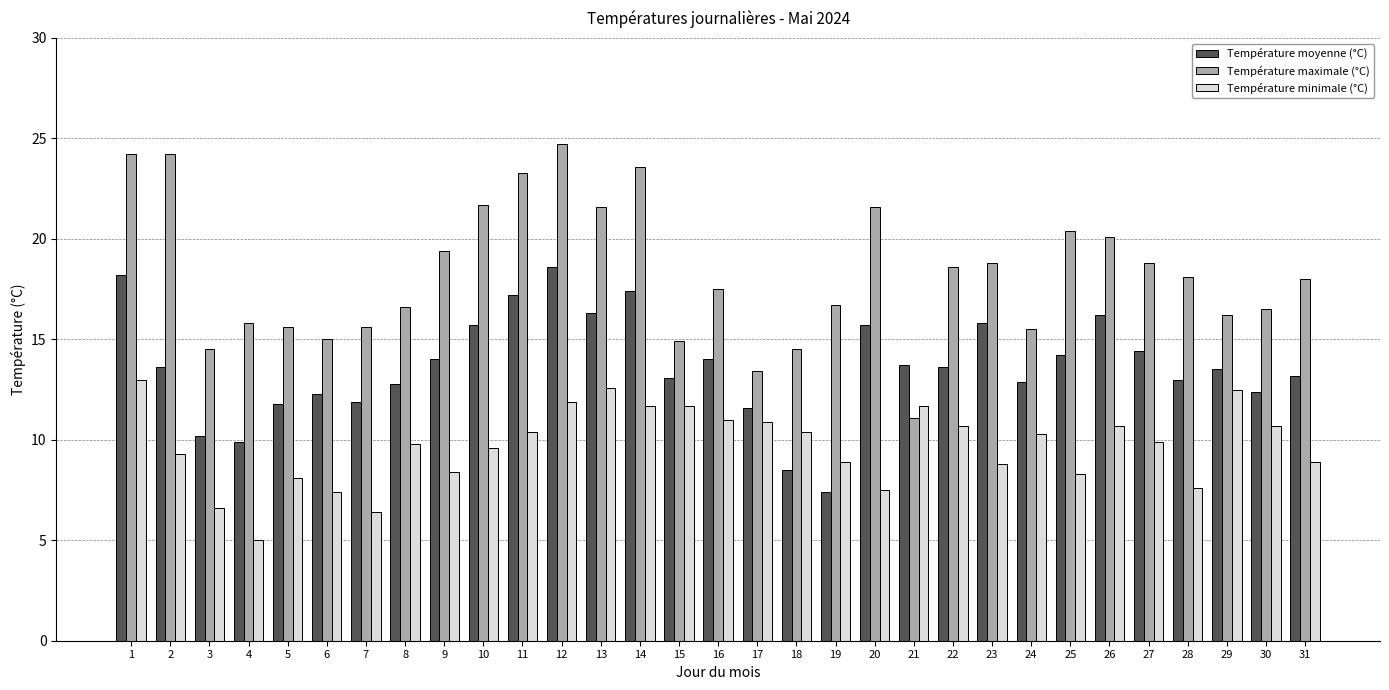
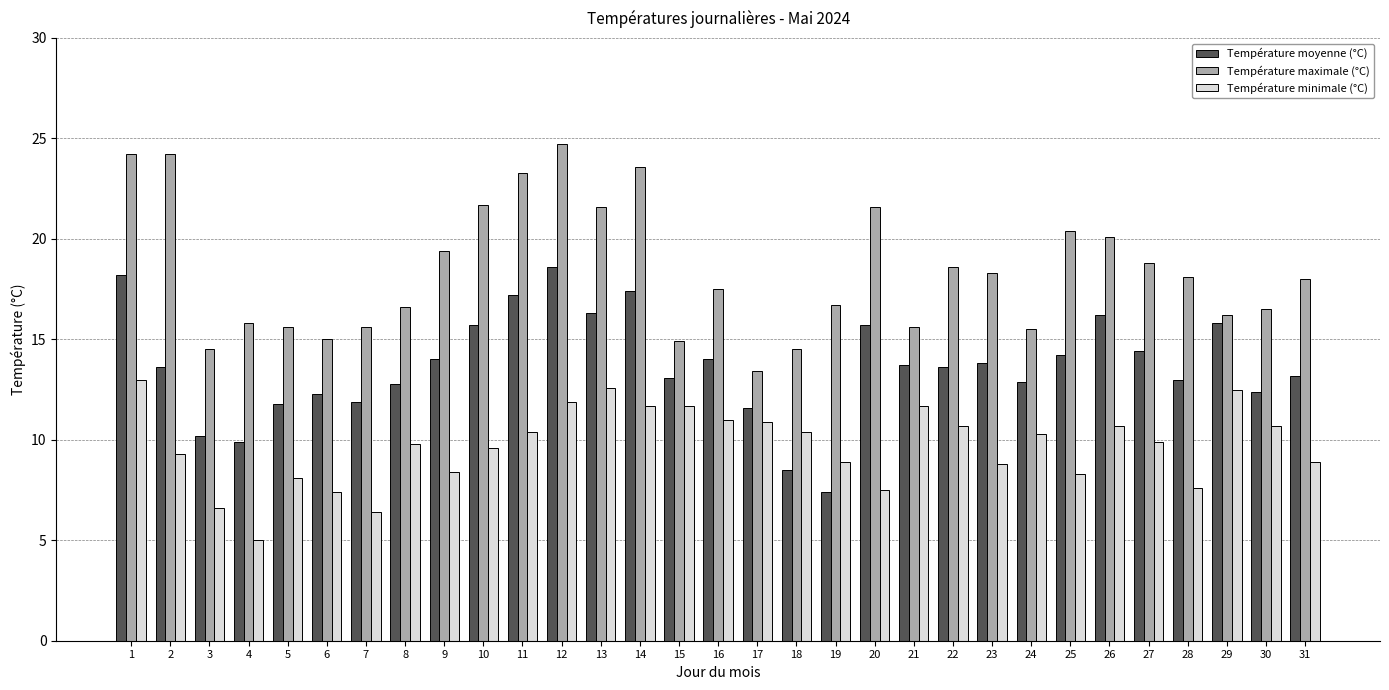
Température maximale (°C), 21: 11.1 -> 15.6
Température moyenne (°C), 23: 15.8 -> 13.8
Température maximale (°C), 23: 18.8 -> 18.3
Température moyenne (°C), 29: 13.5 -> 15.8
